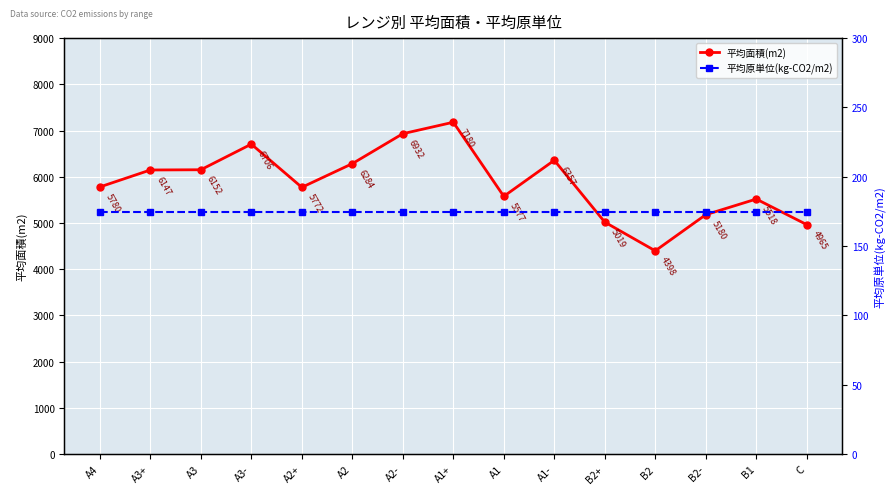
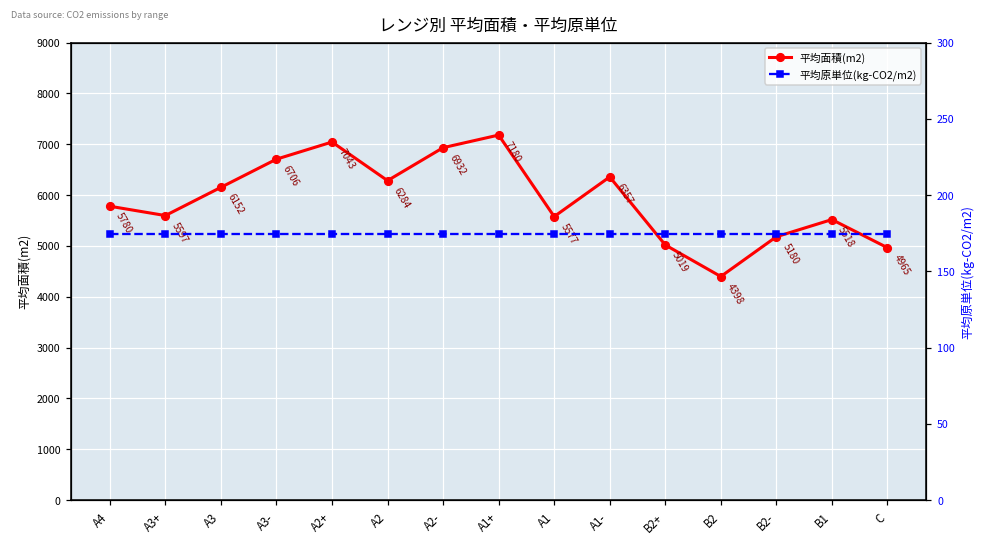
平均面積(m2), A3+: 6147 -> 5597
平均面積(m2), A2+: 5772 -> 7043
